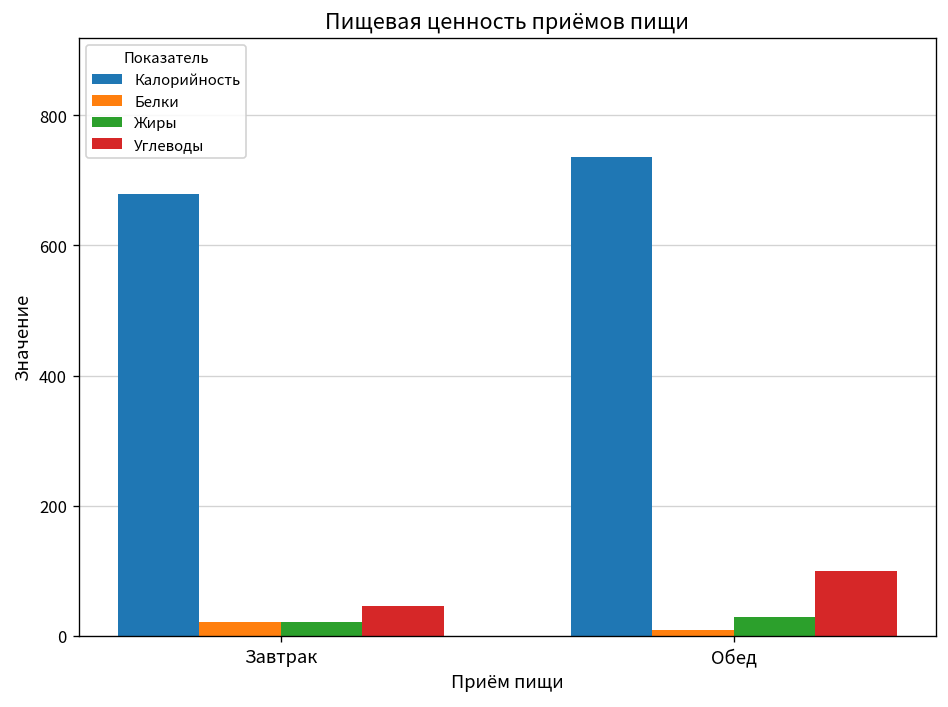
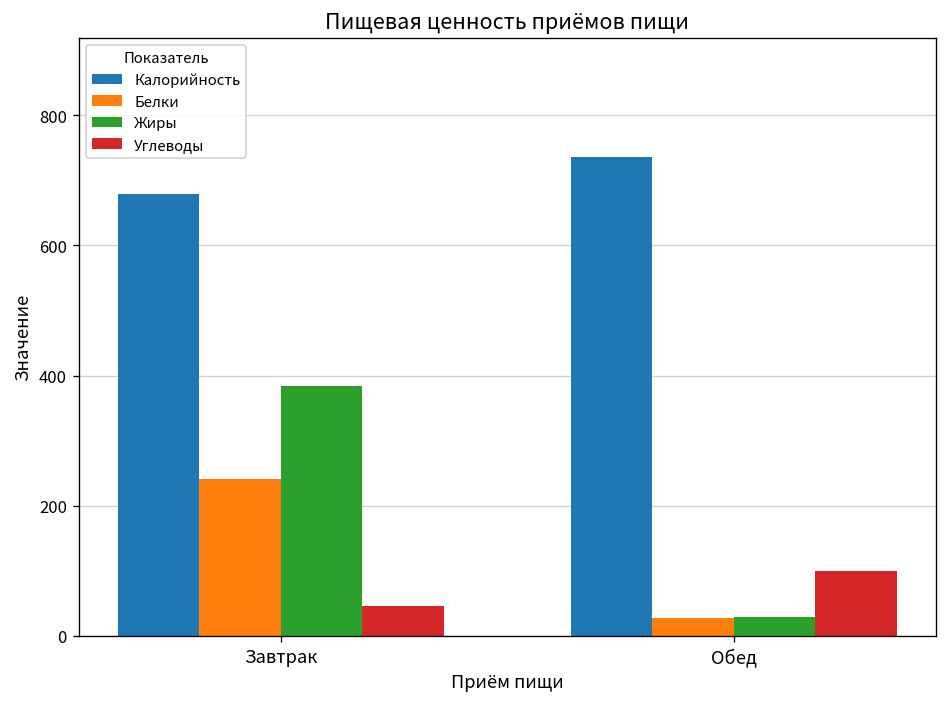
Белки, Завтрак: 20 -> 240
Жиры, Завтрак: 20 -> 380
Белки, Обед: 10 -> 30
